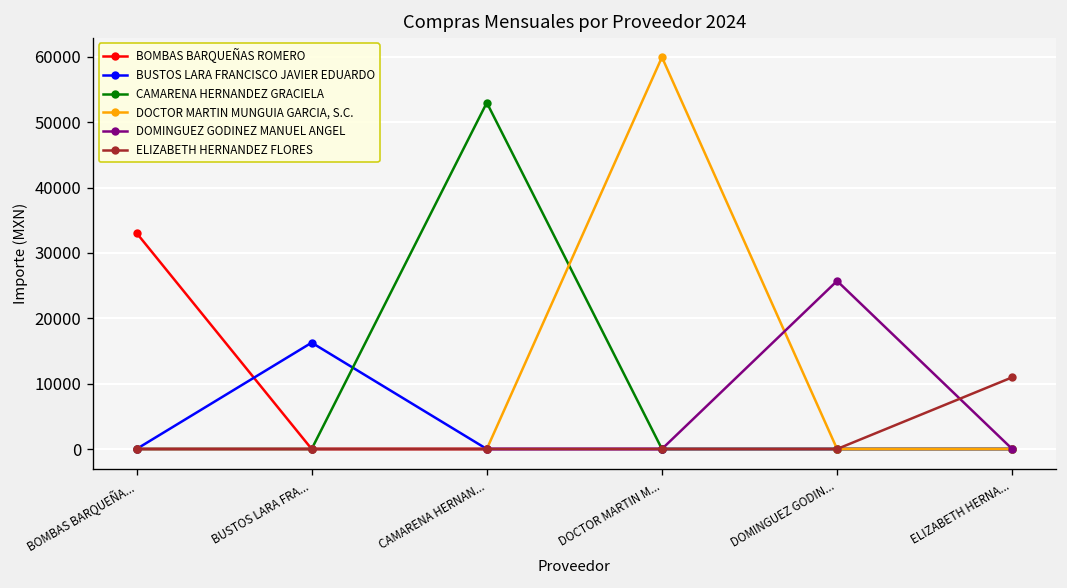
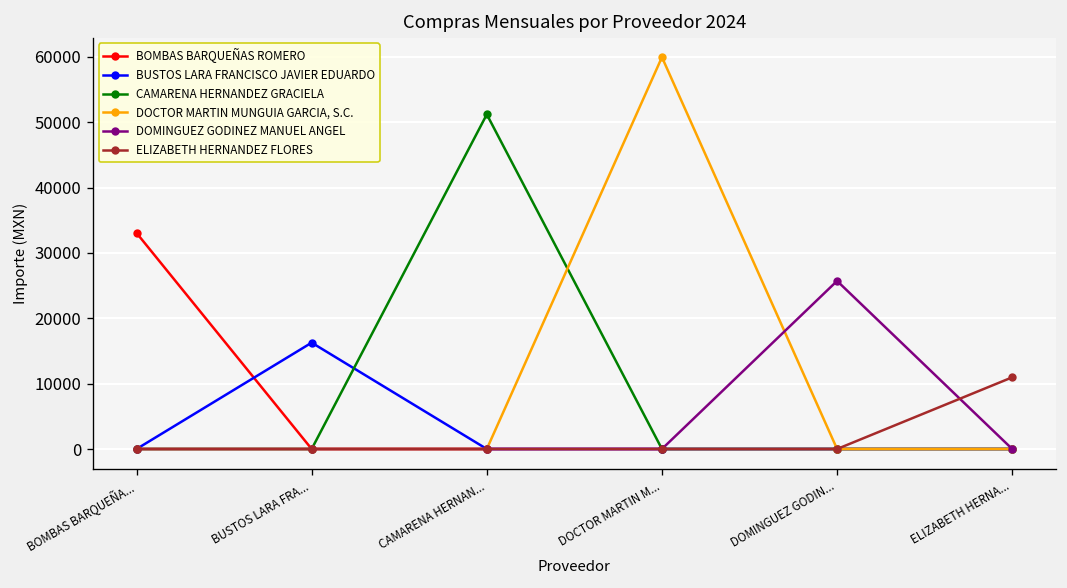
CAMARENA HERNANDEZ GRACIELA, CAMARENA HERNAN...: 53000 -> 51000
